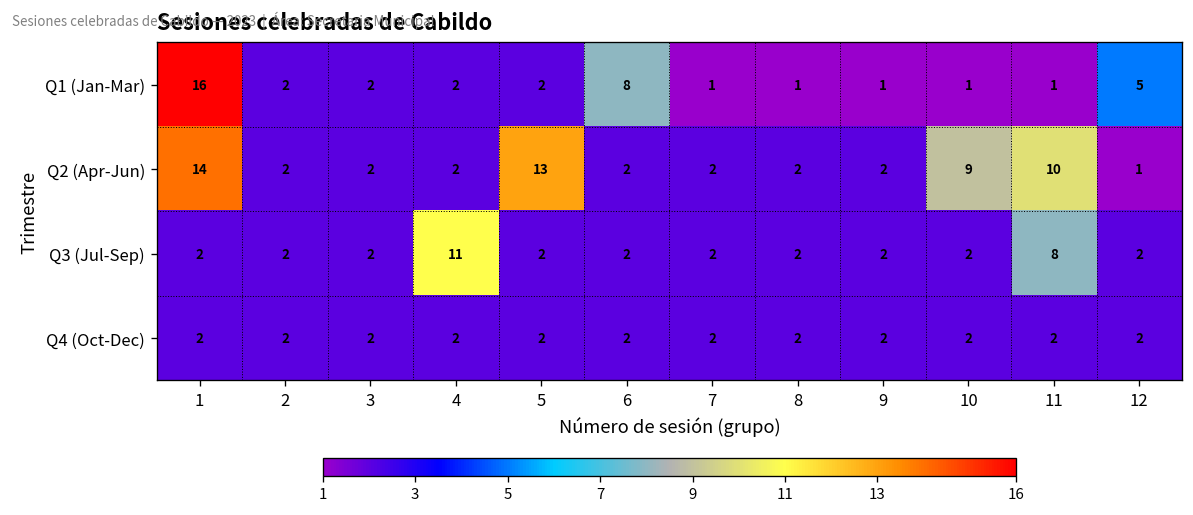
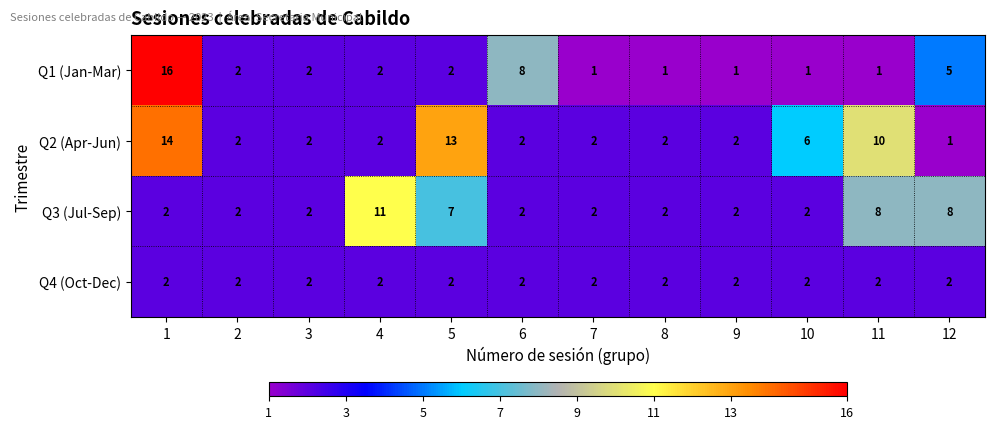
Q2 (Apr-Jun), 10: 9 -> 6
Q3 (Jul-Sep), 5: 2 -> 7
Q3 (Jul-Sep), 12: 2 -> 8
